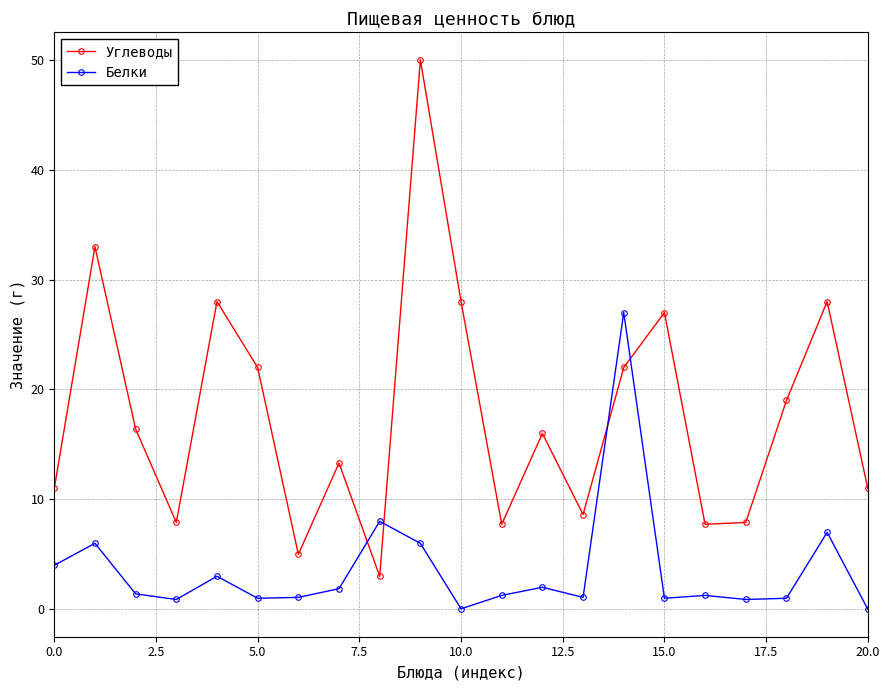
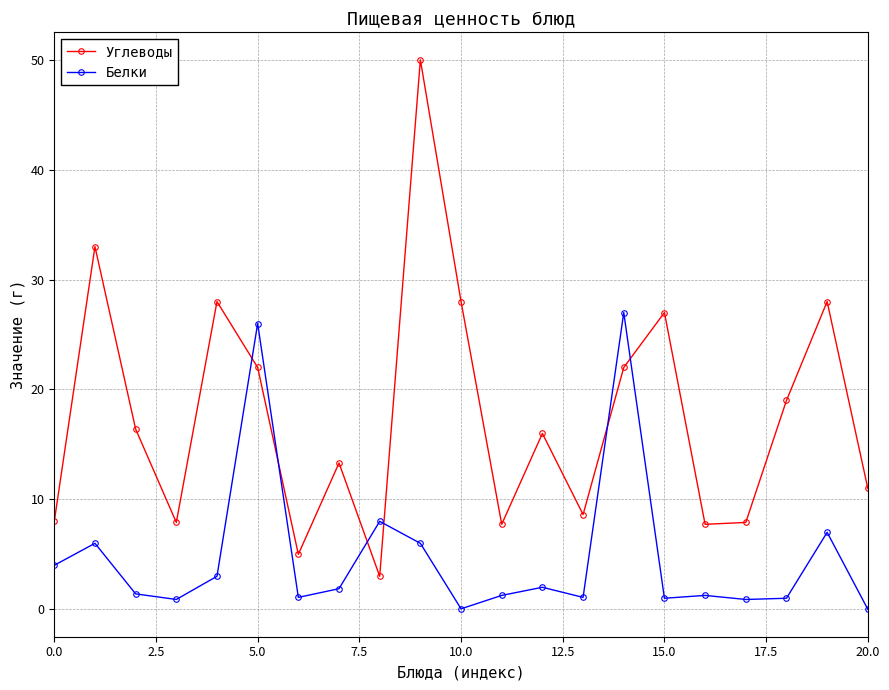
Углеводы, 0.0: 11 -> 8
Белки, 5.0: 1 -> 26
